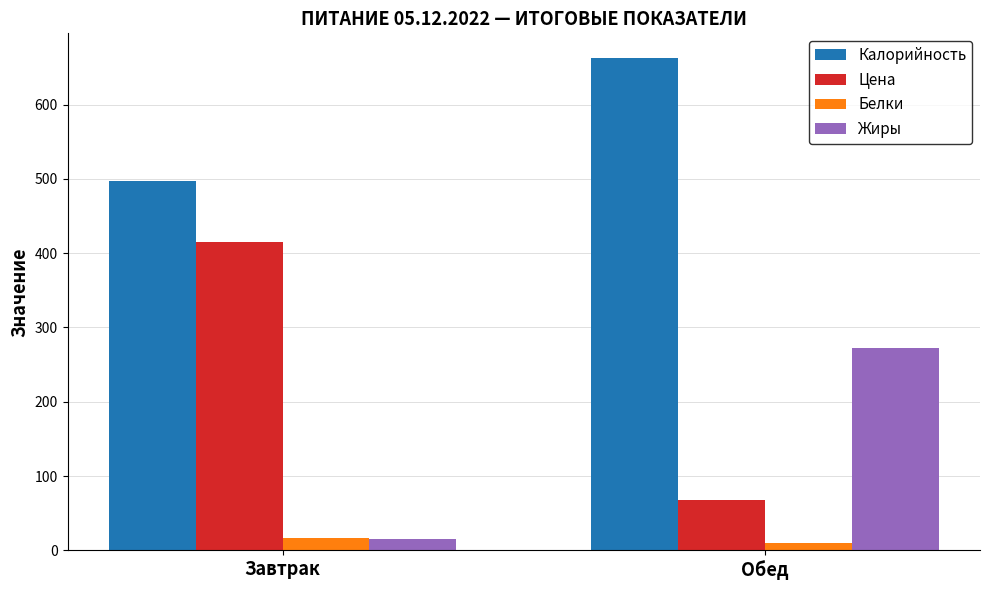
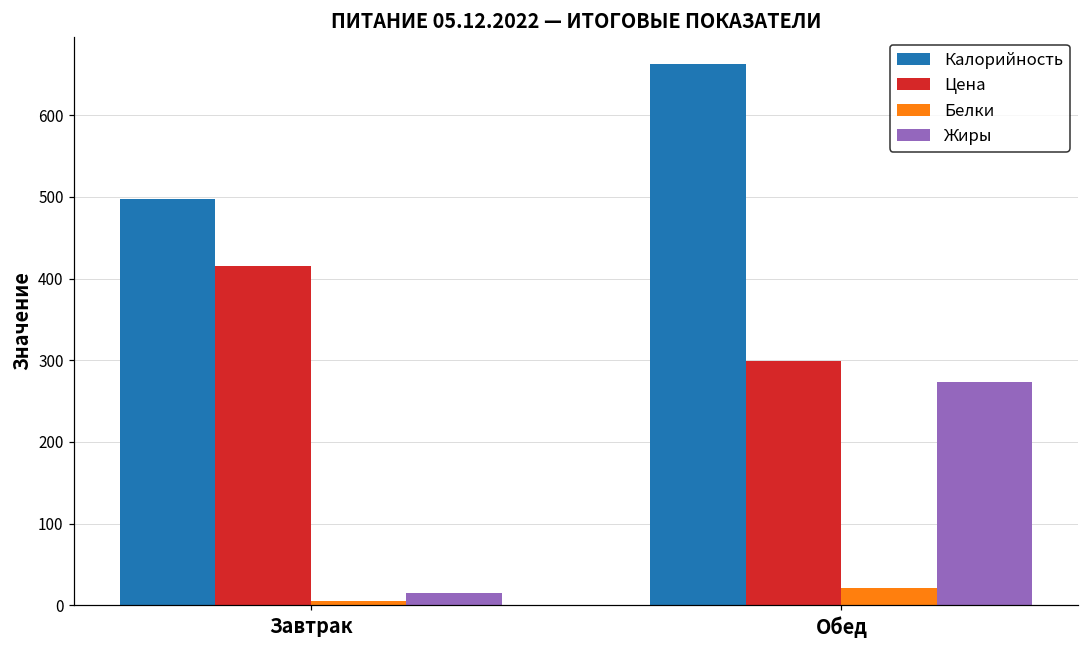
Белки, Завтрак: 20 -> 10
Цена, Обед: 70 -> 300
Белки, Обед: 10 -> 20
